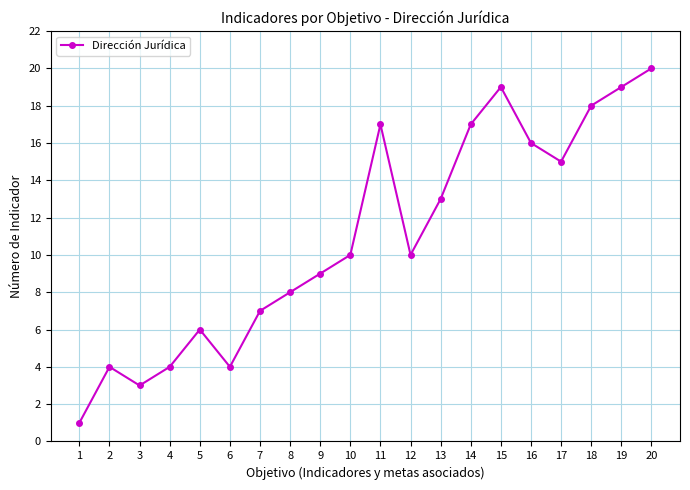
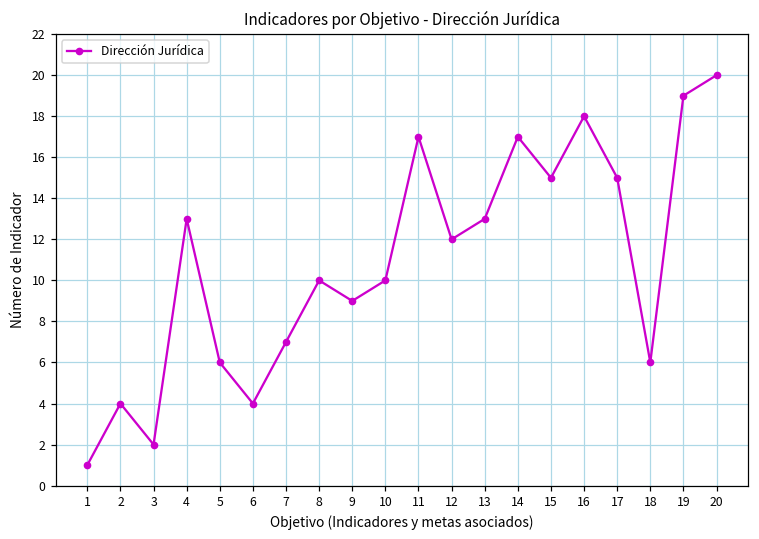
3: 3 -> 2
4: 4 -> 13
8: 8 -> 10
12: 10 -> 12
15: 19 -> 15
16: 16 -> 18
18: 18 -> 6
